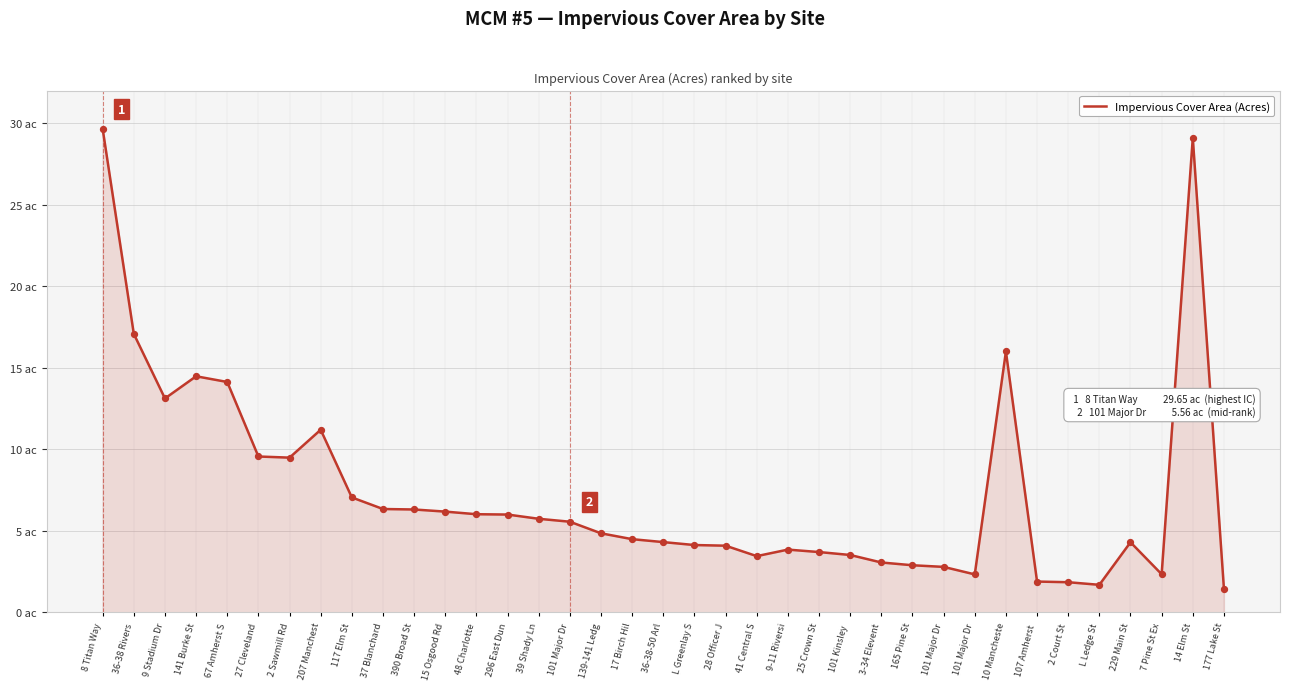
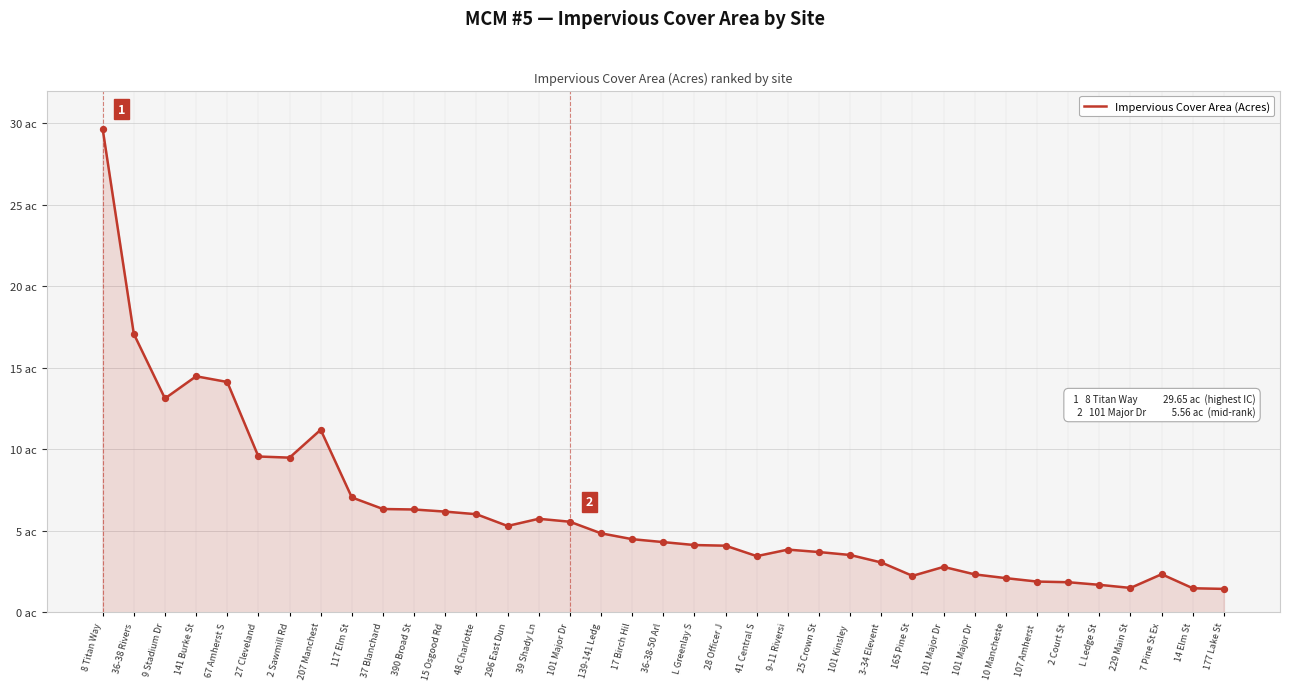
296 East Dun: 6.0 ac -> 5.3 ac
165 Pine St: 2.9 ac -> 2.2 ac
10 Mancheste: 16.0 ac -> 2.1 ac
229 Main St: 4.3 ac -> 1.5 ac
14 Elm St: 29.1 ac -> 1.5 ac
